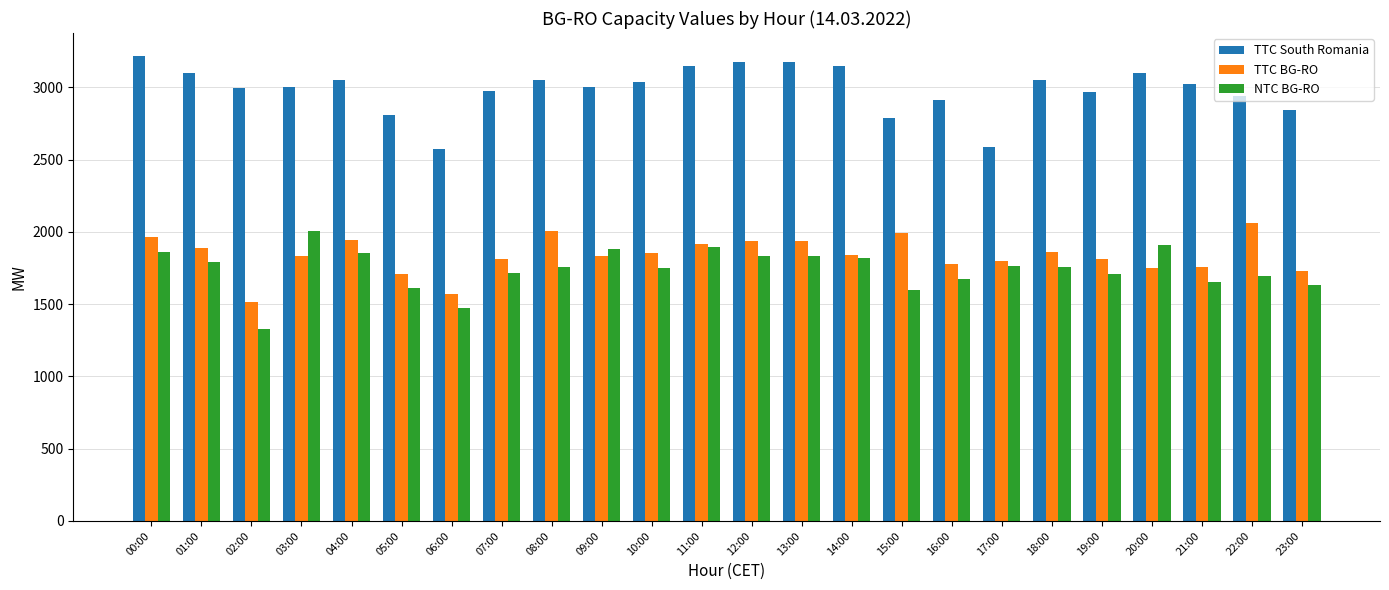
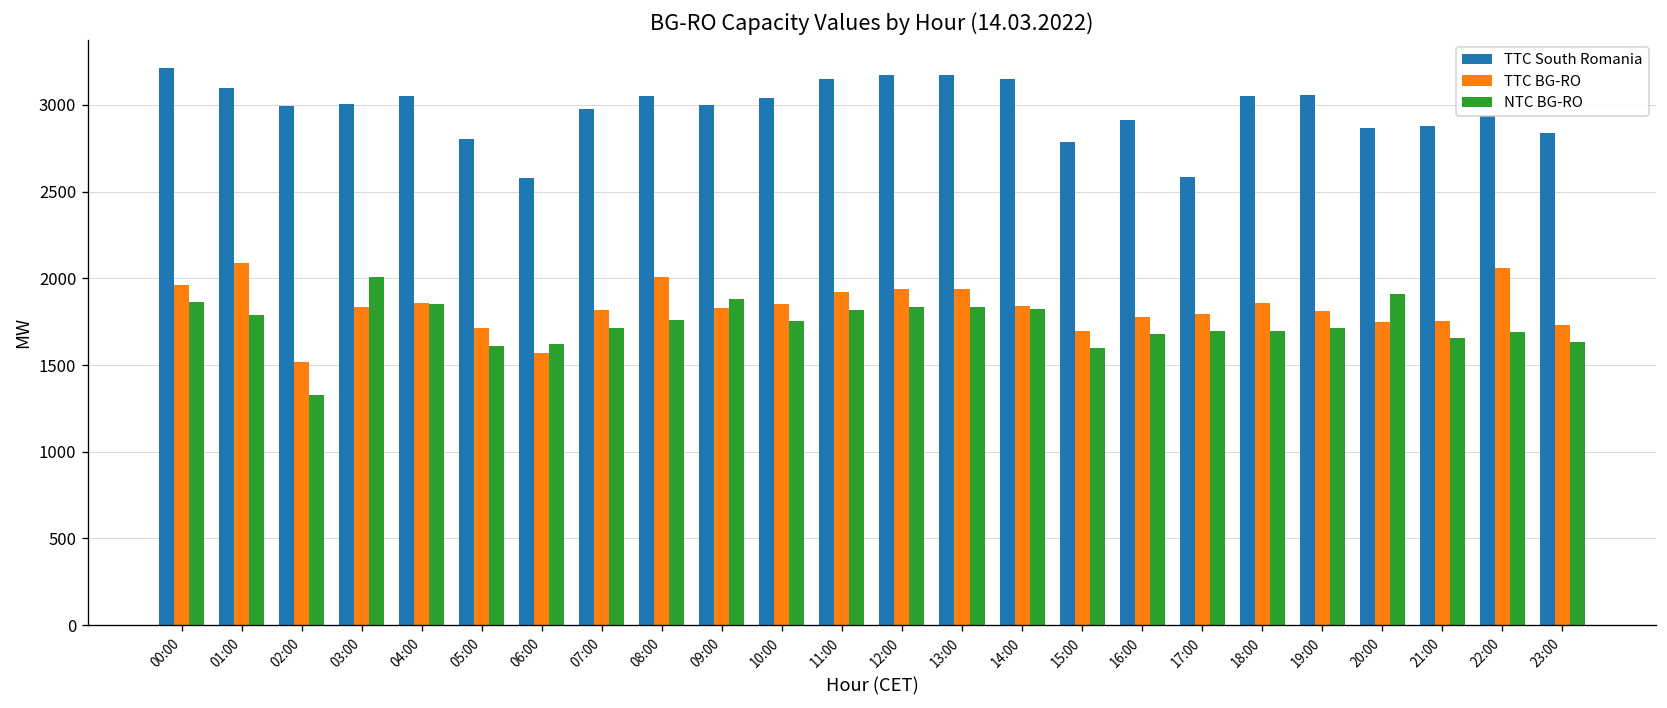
TTC BG-RO, 01:00: 1890 -> 2090
TTC BG-RO, 04:00: 1950 -> 1860
NTC BG-RO, 06:00: 1470 -> 1620
NTC BG-RO, 11:00: 1900 -> 1820
TTC BG-RO, 15:00: 1990 -> 1700
NTC BG-RO, 17:00: 1770 -> 1700
NTC BG-RO, 18:00: 1760 -> 1700
TTC South Romania, 19:00: 2970 -> 3060
TTC South Romania, 20:00: 3100 -> 2870
TTC South Romania, 21:00: 3020 -> 2880
